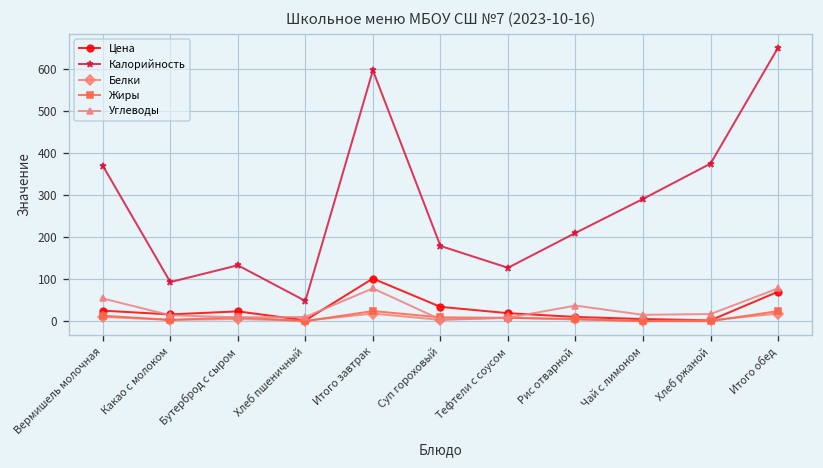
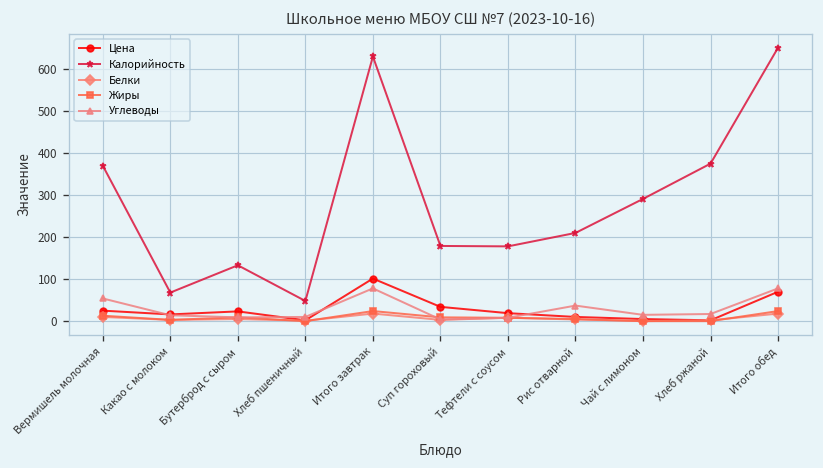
Калорийность, Какао с молоком: 90 -> 70
Калорийность, Итого завтрак: 600 -> 630
Калорийность, Тефтели с соусом: 130 -> 180
